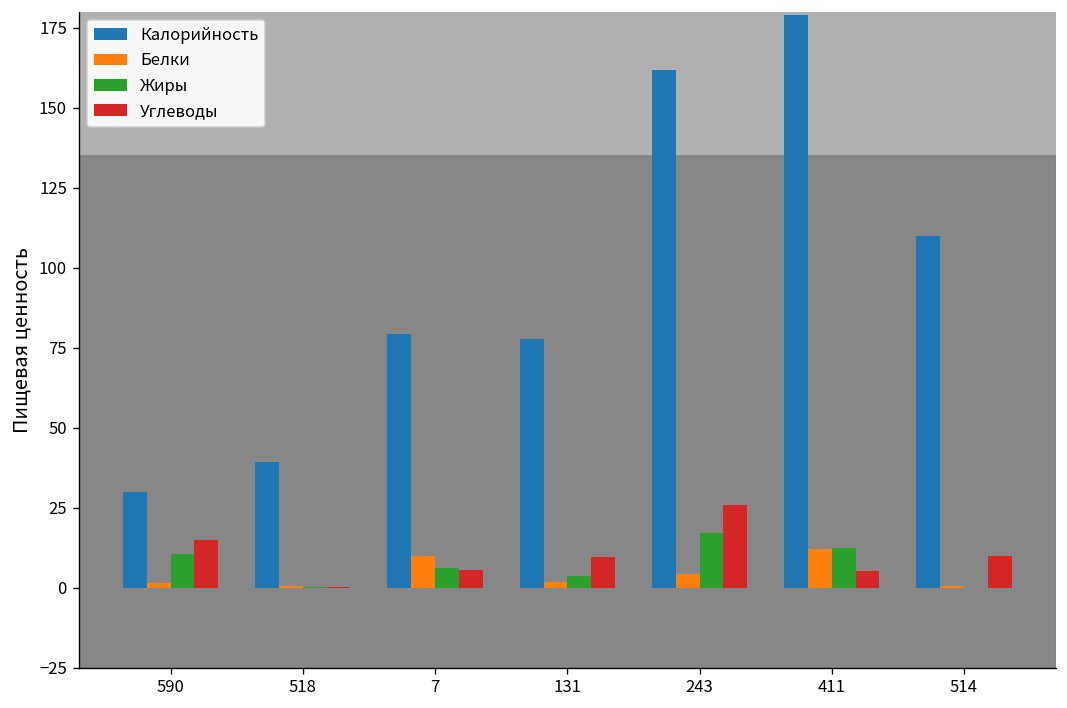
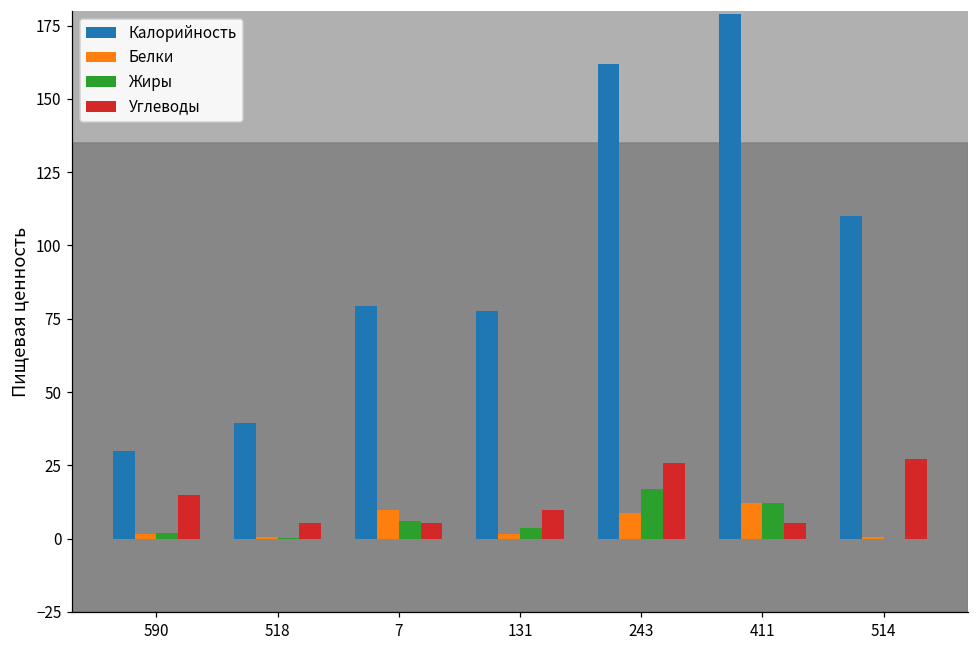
Жиры, 590: 11 -> 2
Углеводы, 518: 0 -> 5
Белки, 243: 4 -> 9
Углеводы, 514: 10 -> 27
